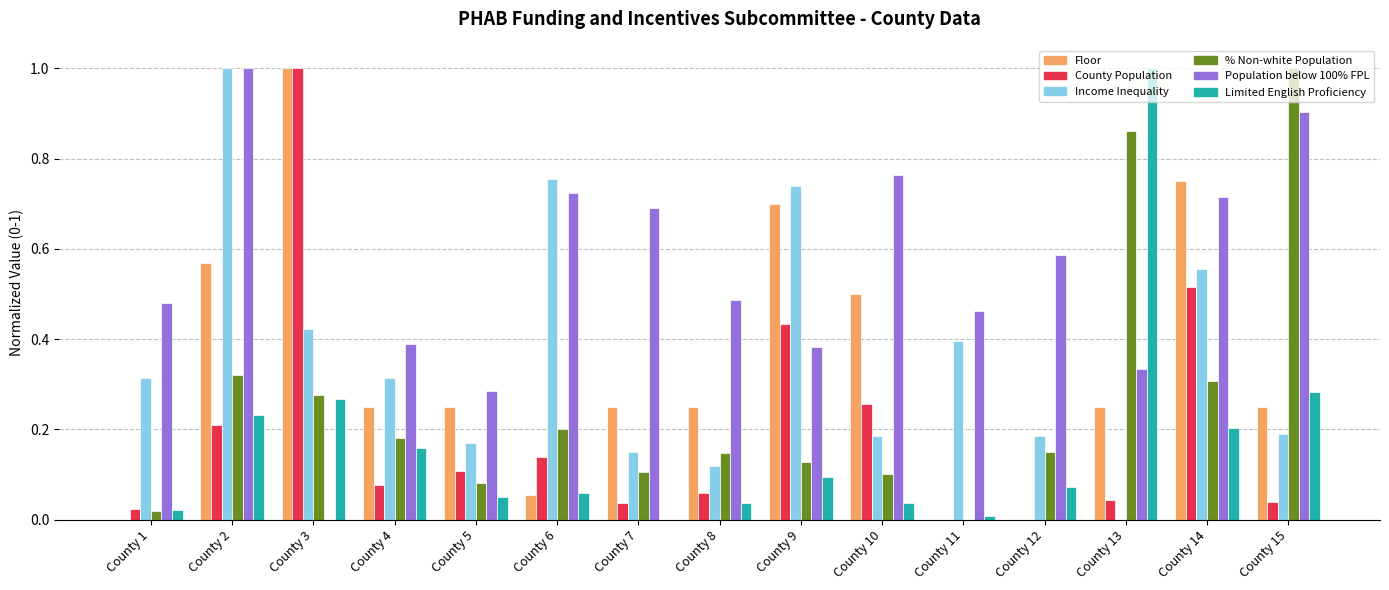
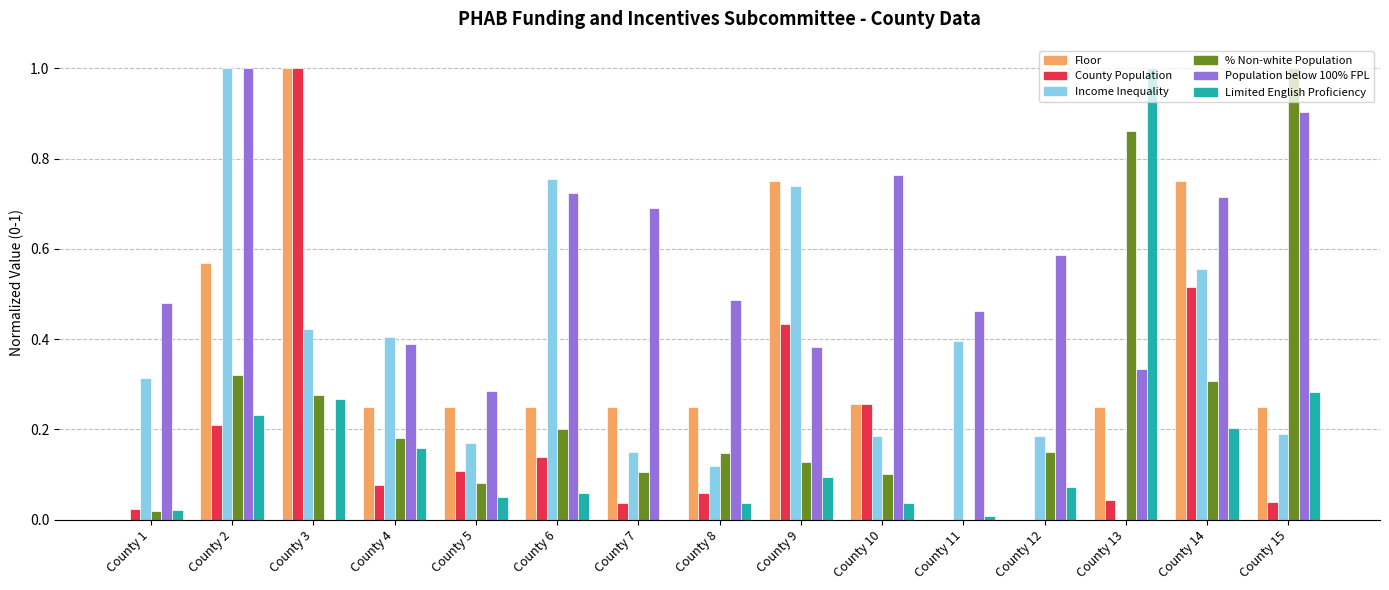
Income Inequality, County 4: 0.31 -> 0.40
Floor, County 6: 0.05 -> 0.25
Floor, County 9: 0.70 -> 0.75
Floor, County 10: 0.50 -> 0.26
